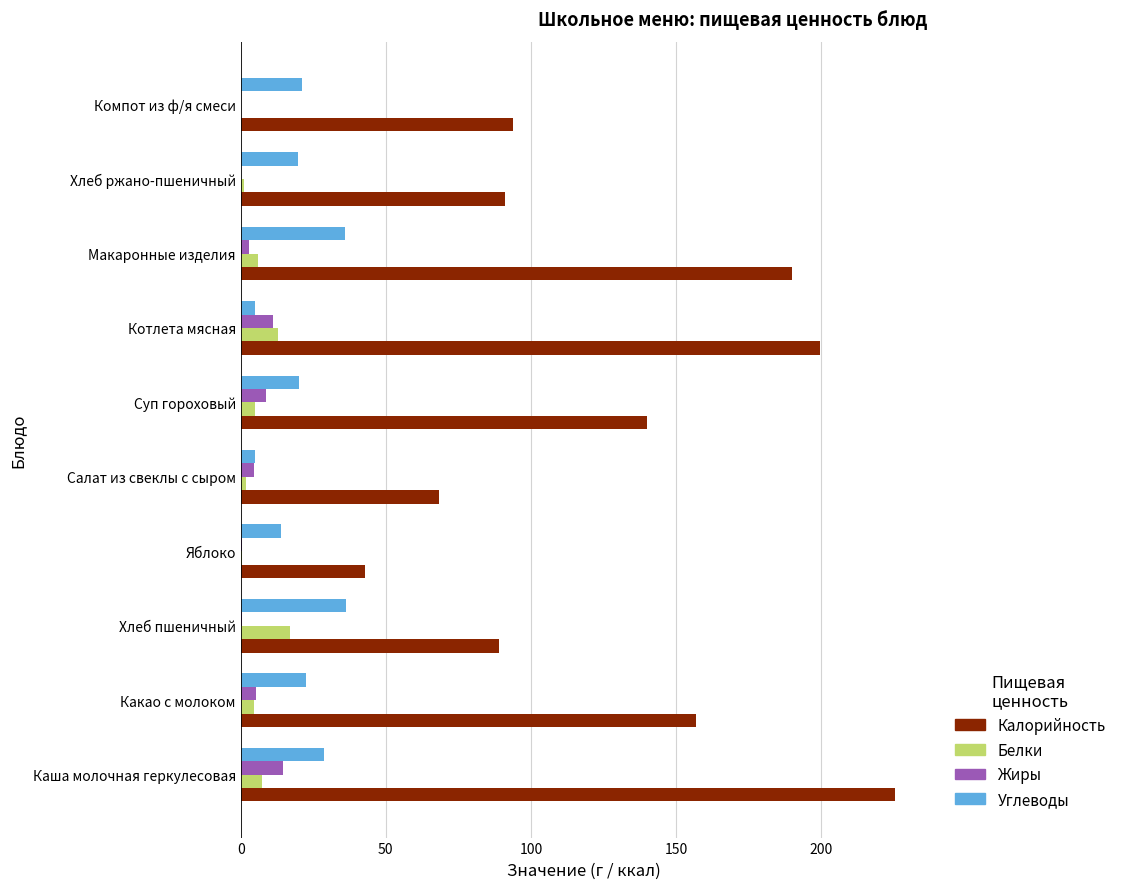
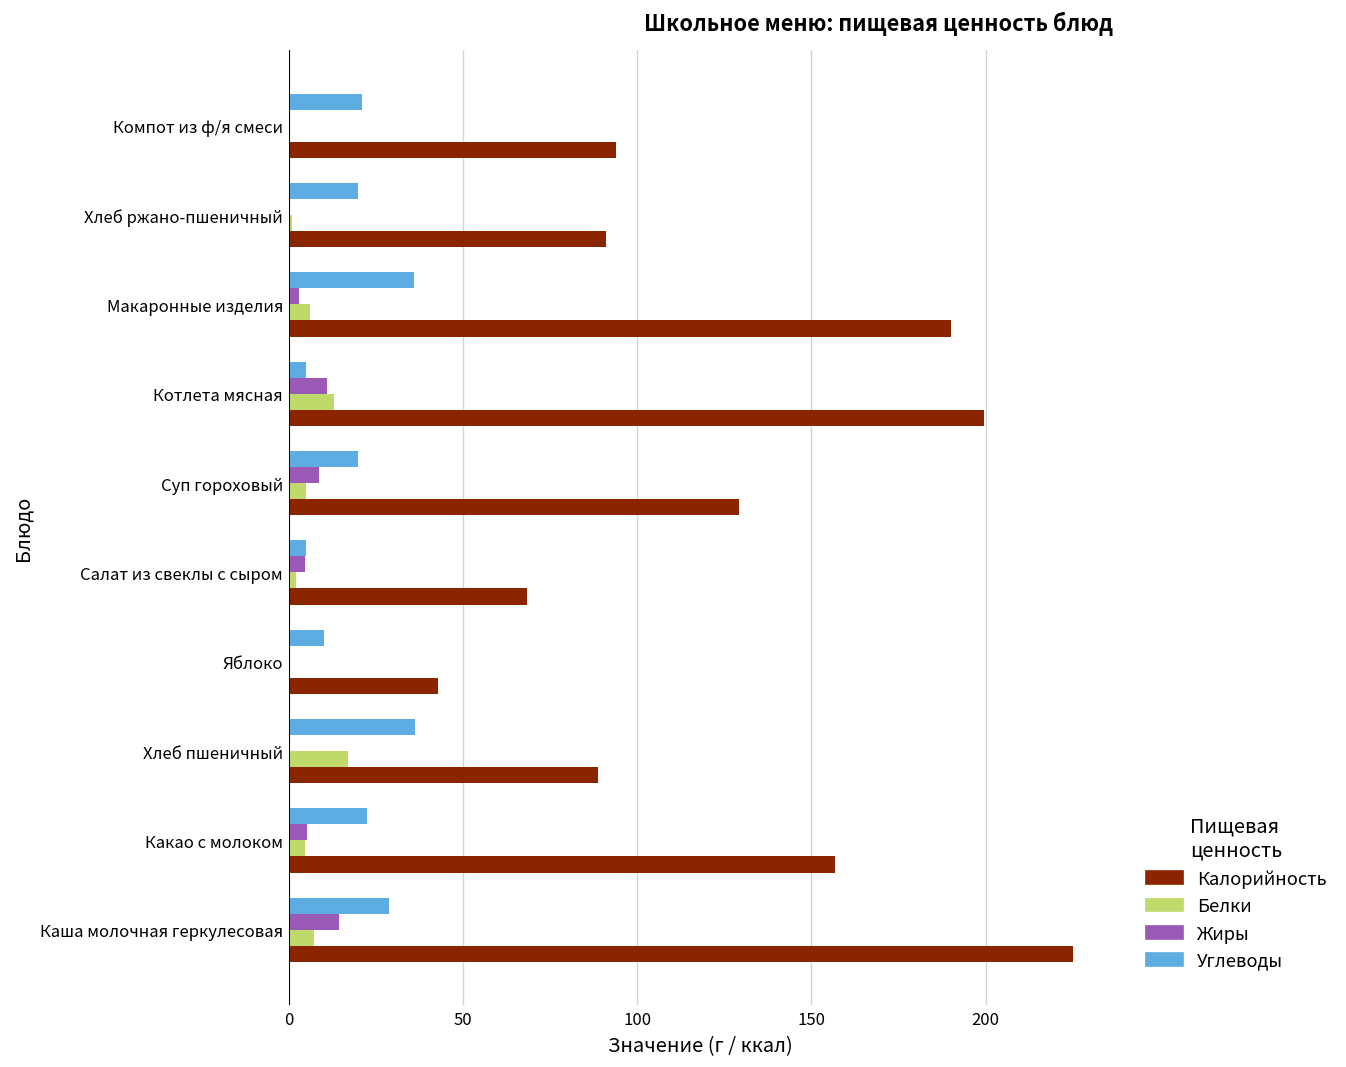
Калорийность, Суп гороховый: 140 -> 129
Углеводы, Яблоко: 14 -> 10
